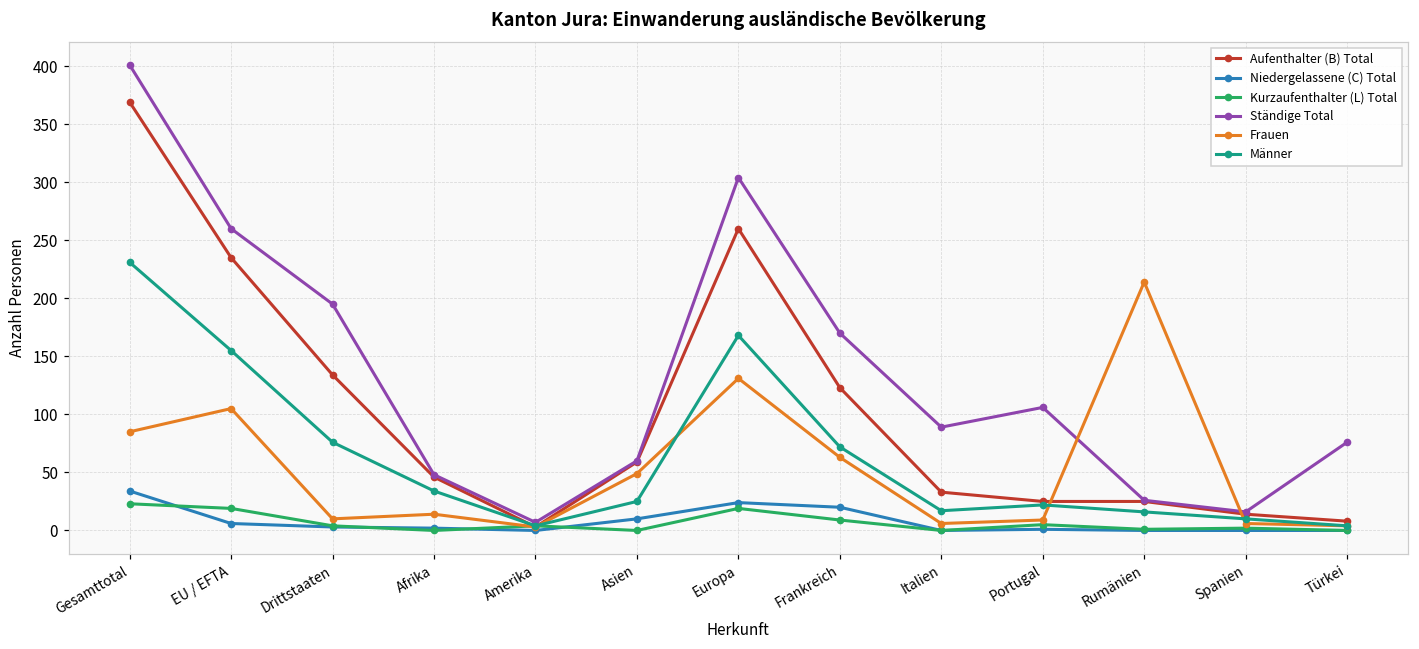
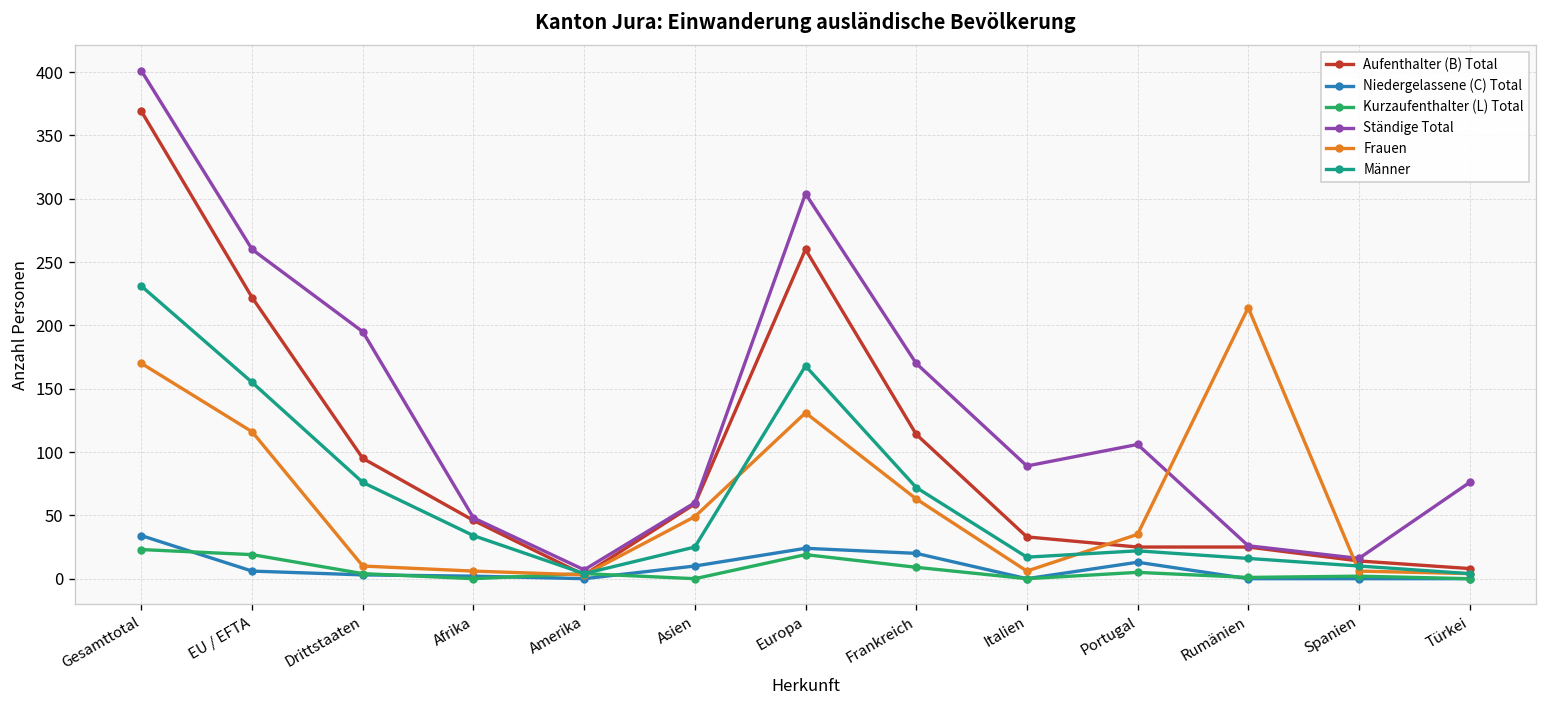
Frauen, Gesamttotal: 85 -> 170
Aufenthalter (B) Total, EU / EFTA: 235 -> 222
Frauen, EU / EFTA: 105 -> 116
Aufenthalter (B) Total, Drittstaaten: 134 -> 95
Frauen, Afrika: 14 -> 6
Aufenthalter (B) Total, Frankreich: 123 -> 114
Niedergelassene (C) Total, Portugal: 1 -> 13
Frauen, Portugal: 9 -> 35
